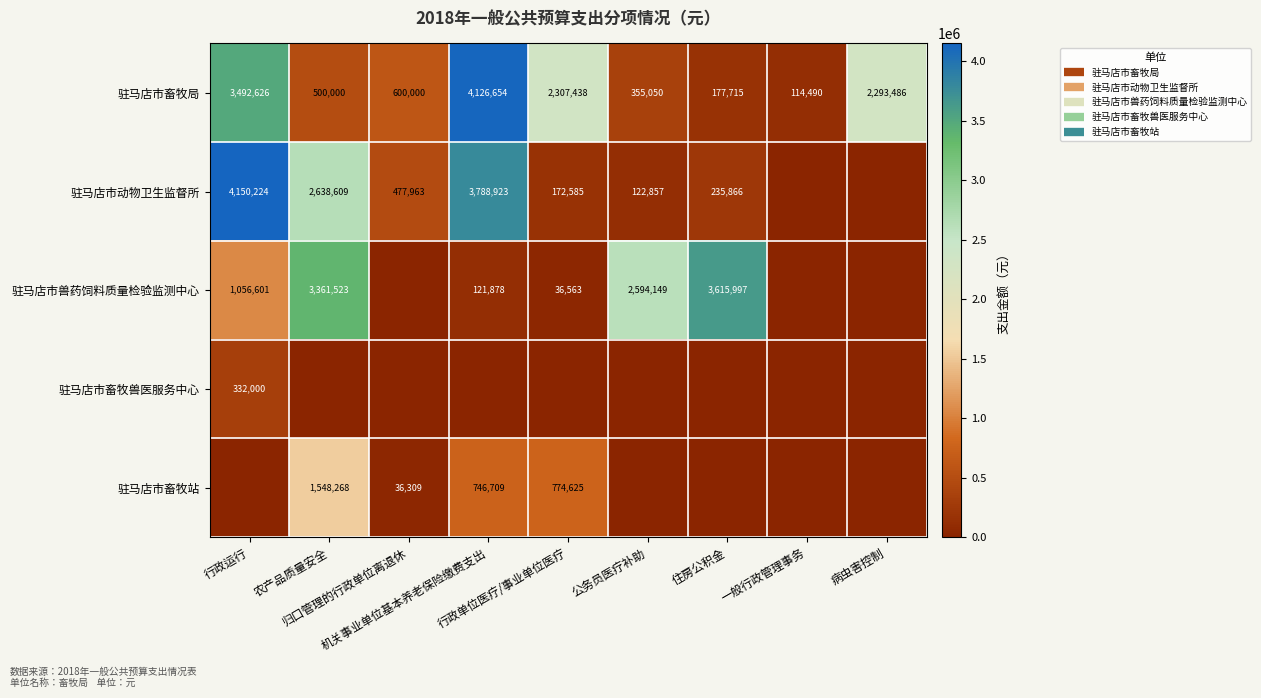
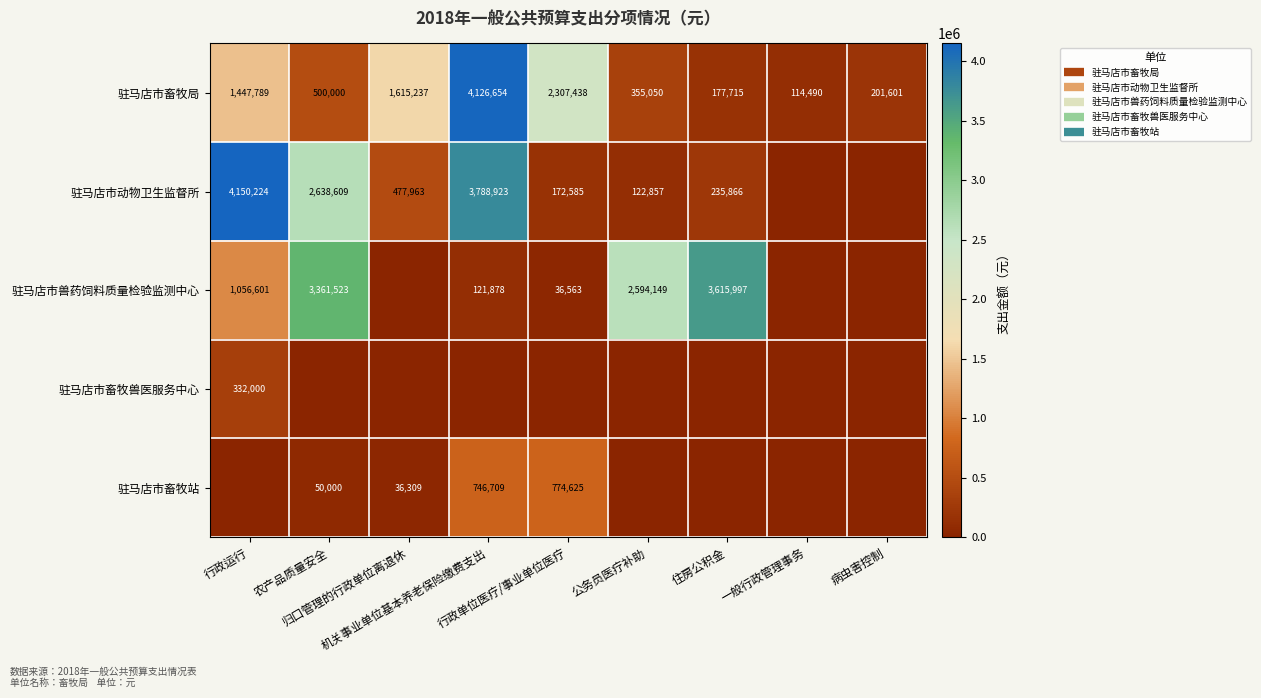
驻马店市畜牧局, 行政运行: 3,492,626 -> 1,447,789
驻马店市畜牧局, 归口管理的行政单位离退休: 600,000 -> 1,615,237
驻马店市畜牧局, 病虫害控制: 2,293,486 -> 201,601
驻马店市畜牧站, 农产品质量安全: 1,548,268 -> 50,000
